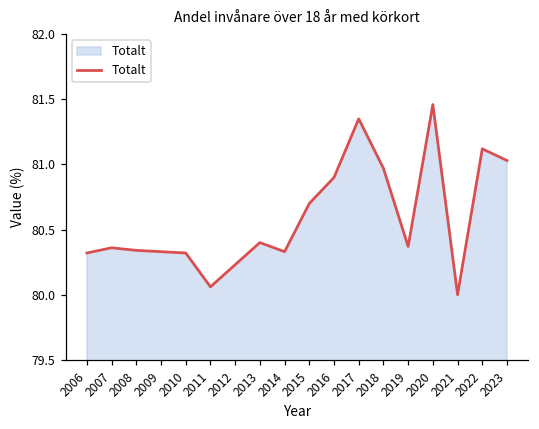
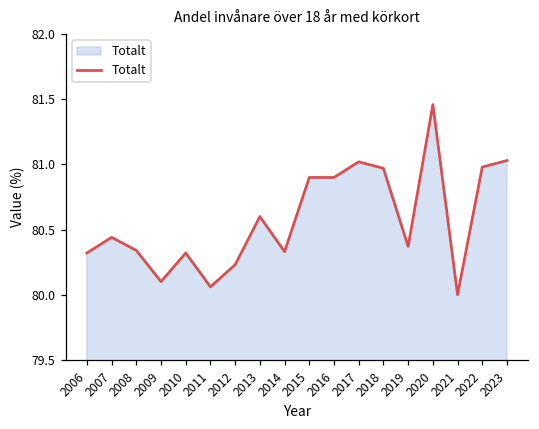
2007: 80.36 -> 80.44
2009: 80.33 -> 80.10
2013: 80.4 -> 80.6
2015: 80.7 -> 80.9
2017: 81.35 -> 81.02
2022: 81.12 -> 80.98
